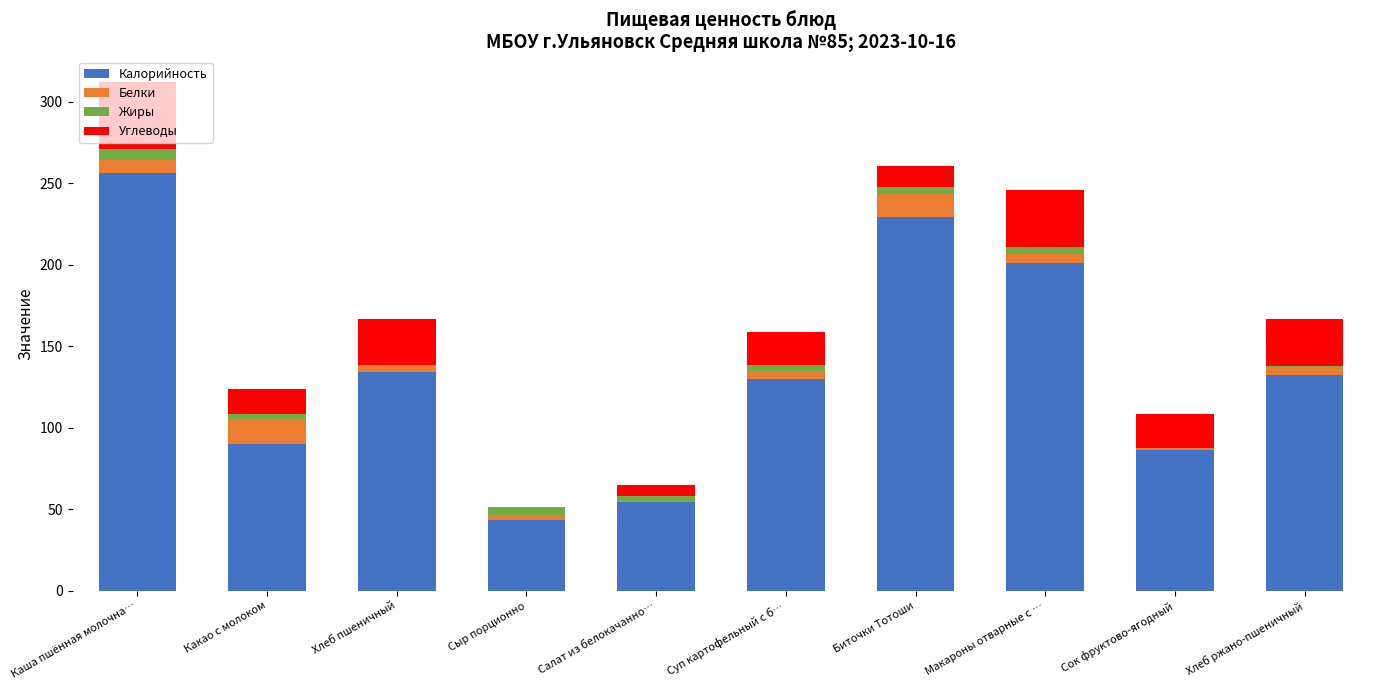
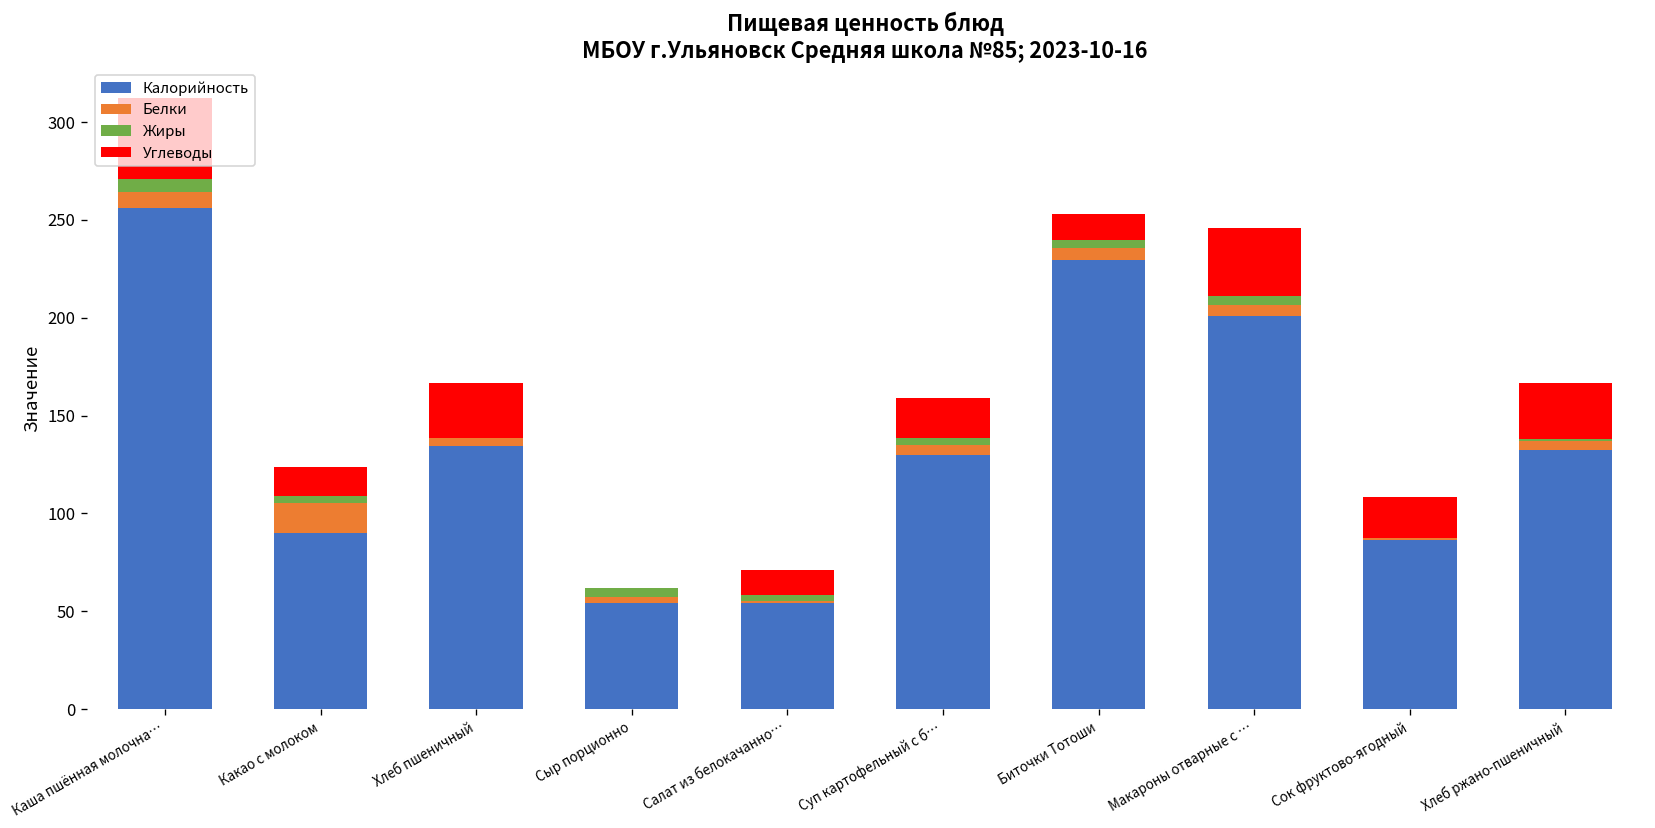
Калорийность, Сыр порционно: 43 -> 54
Углеводы, Салат из белокачанно…: 7 -> 13
Белки, Биточки Тотоши: 14 -> 6
